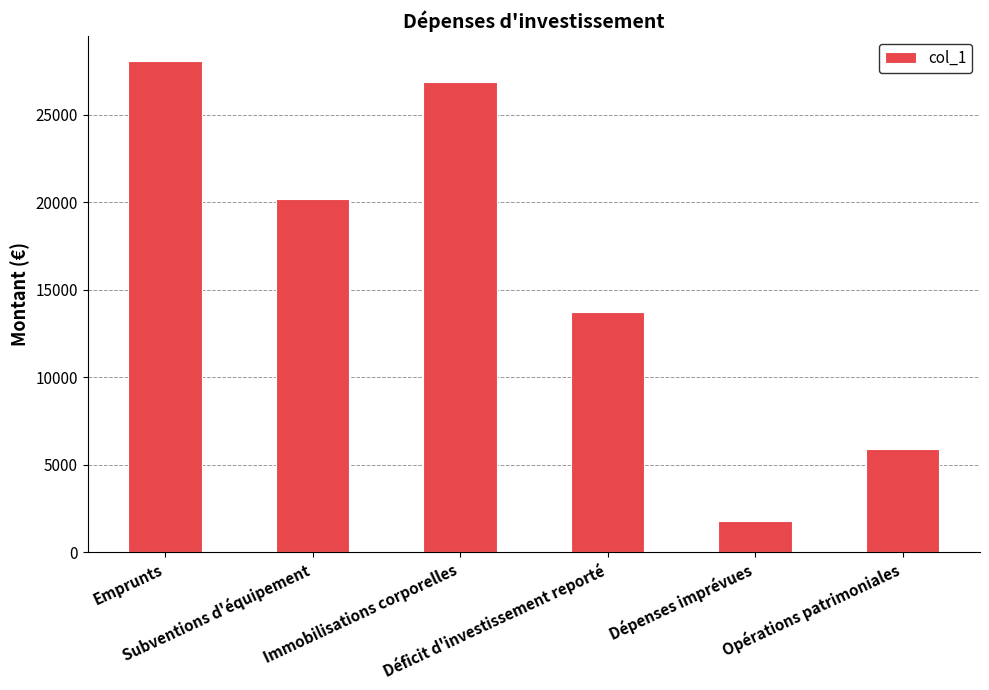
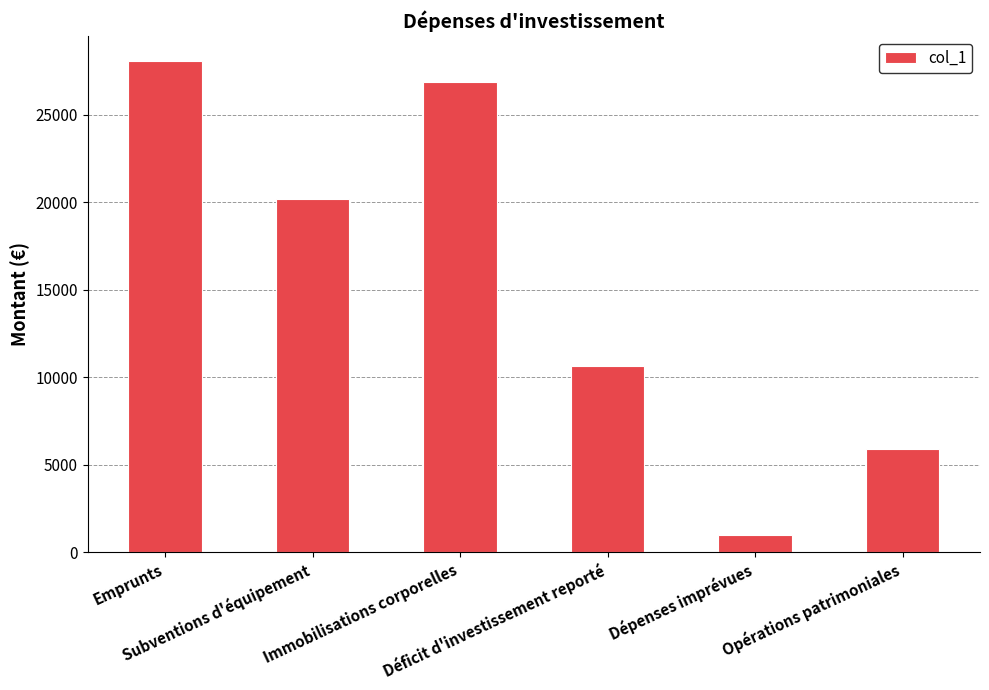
Déficit d'investissement reporté: 13700 -> 10600
Dépenses imprévues: 1800 -> 1000
